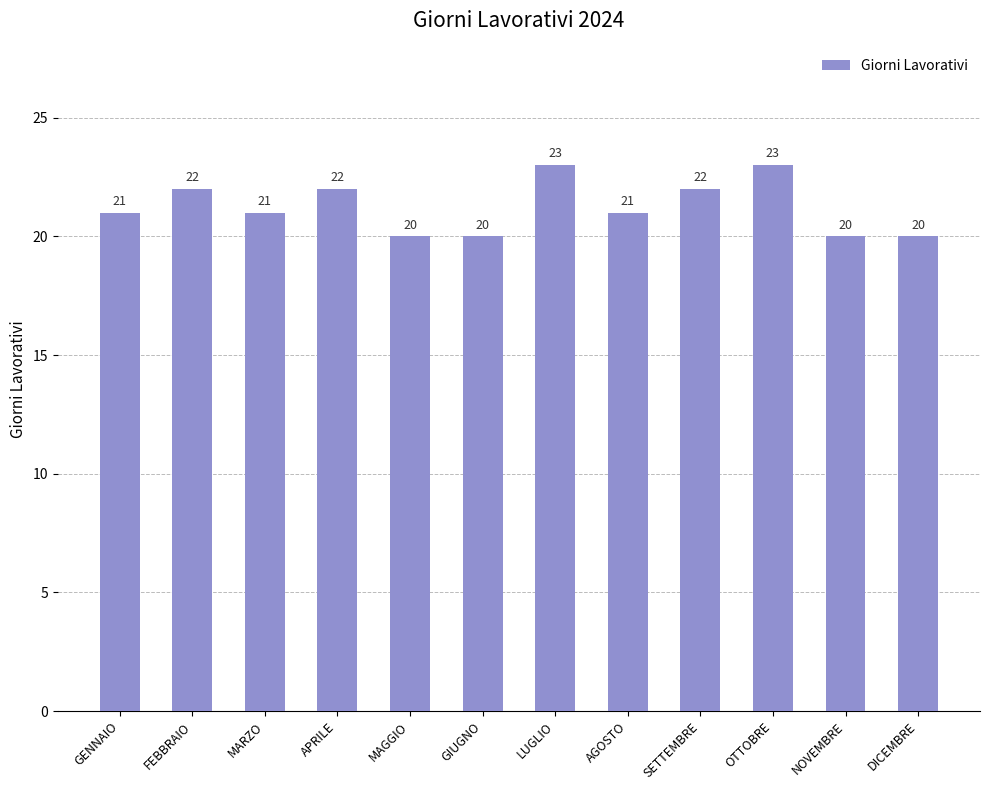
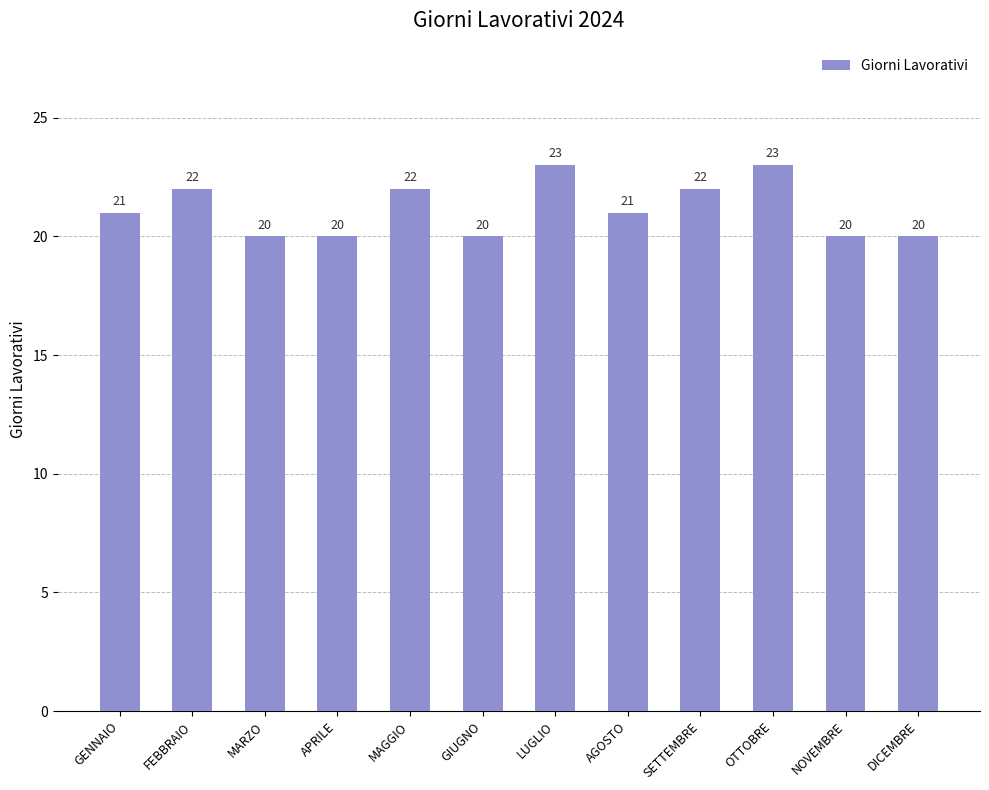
MARZO: 21 -> 20
APRILE: 22 -> 20
MAGGIO: 20 -> 22
